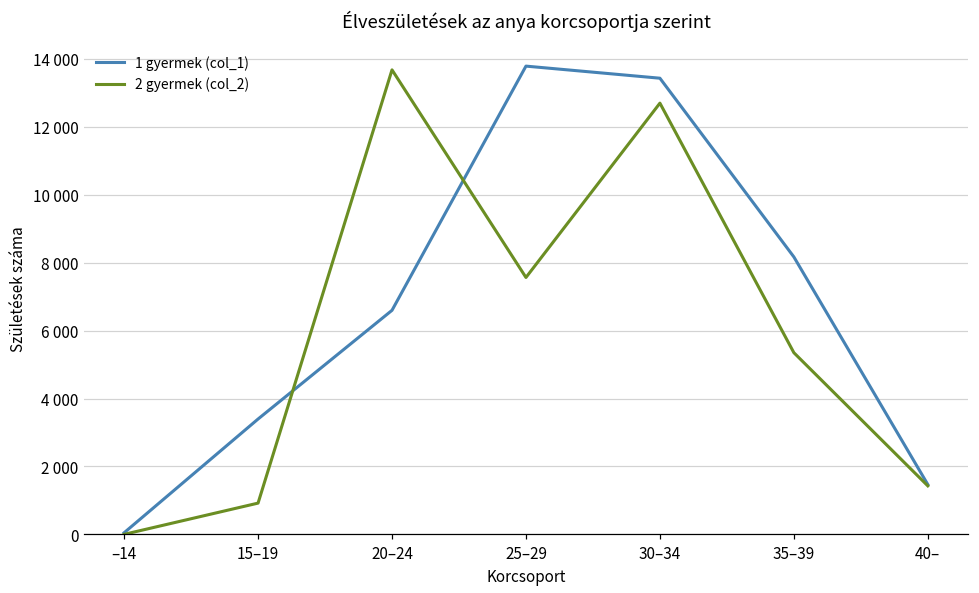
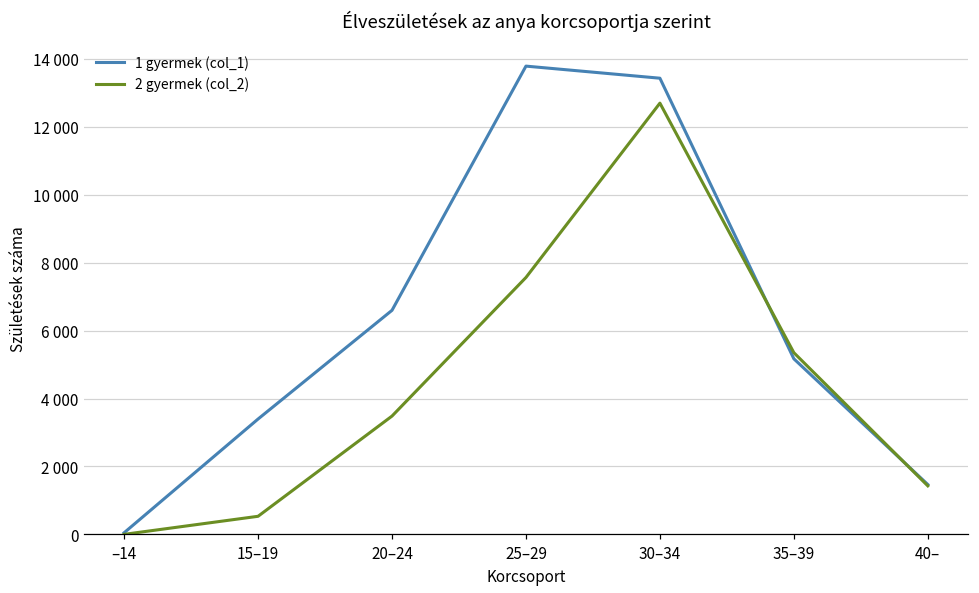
2 gyermek (col_2), 15–19: 900 -> 500
2 gyermek (col_2), 20–24: 13700 -> 3500
1 gyermek (col_1), 35–39: 8200 -> 5200
